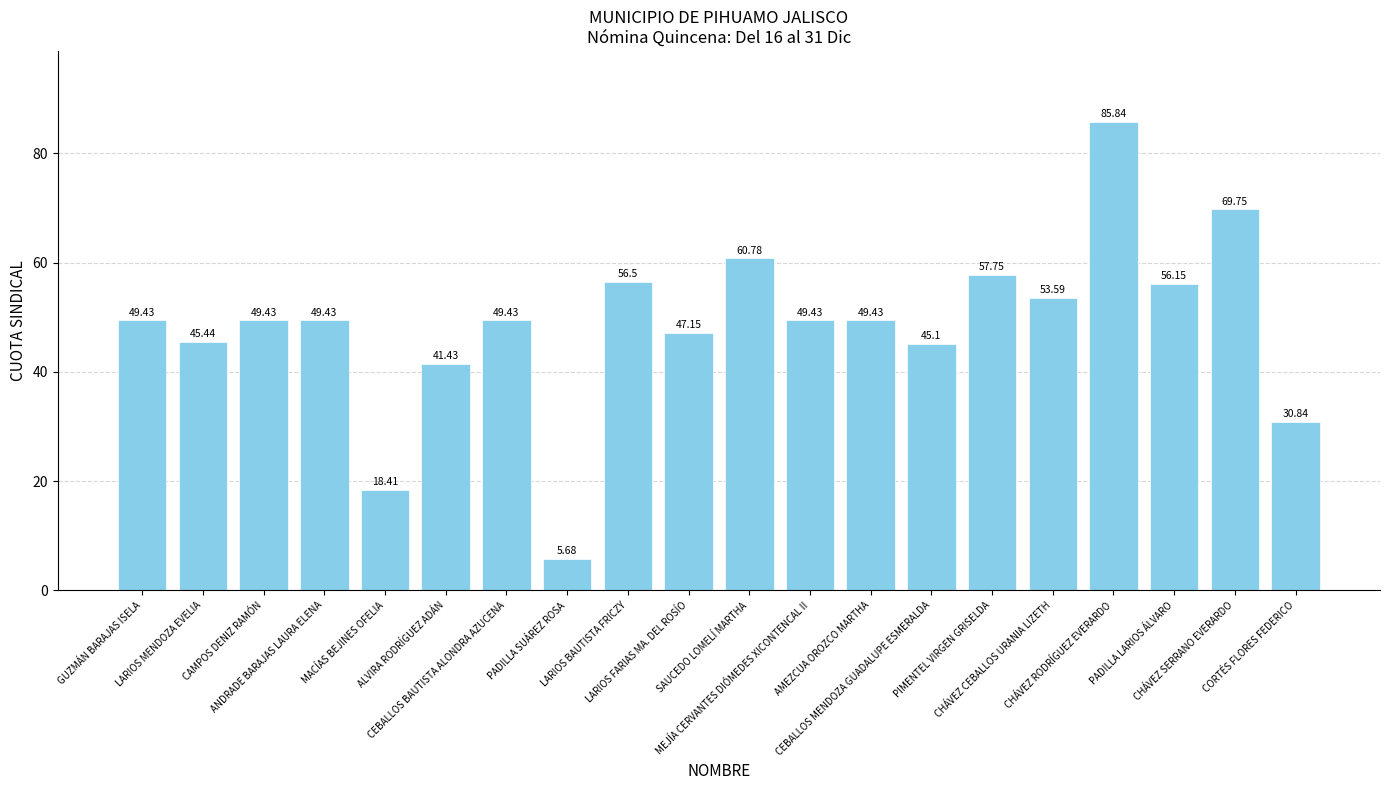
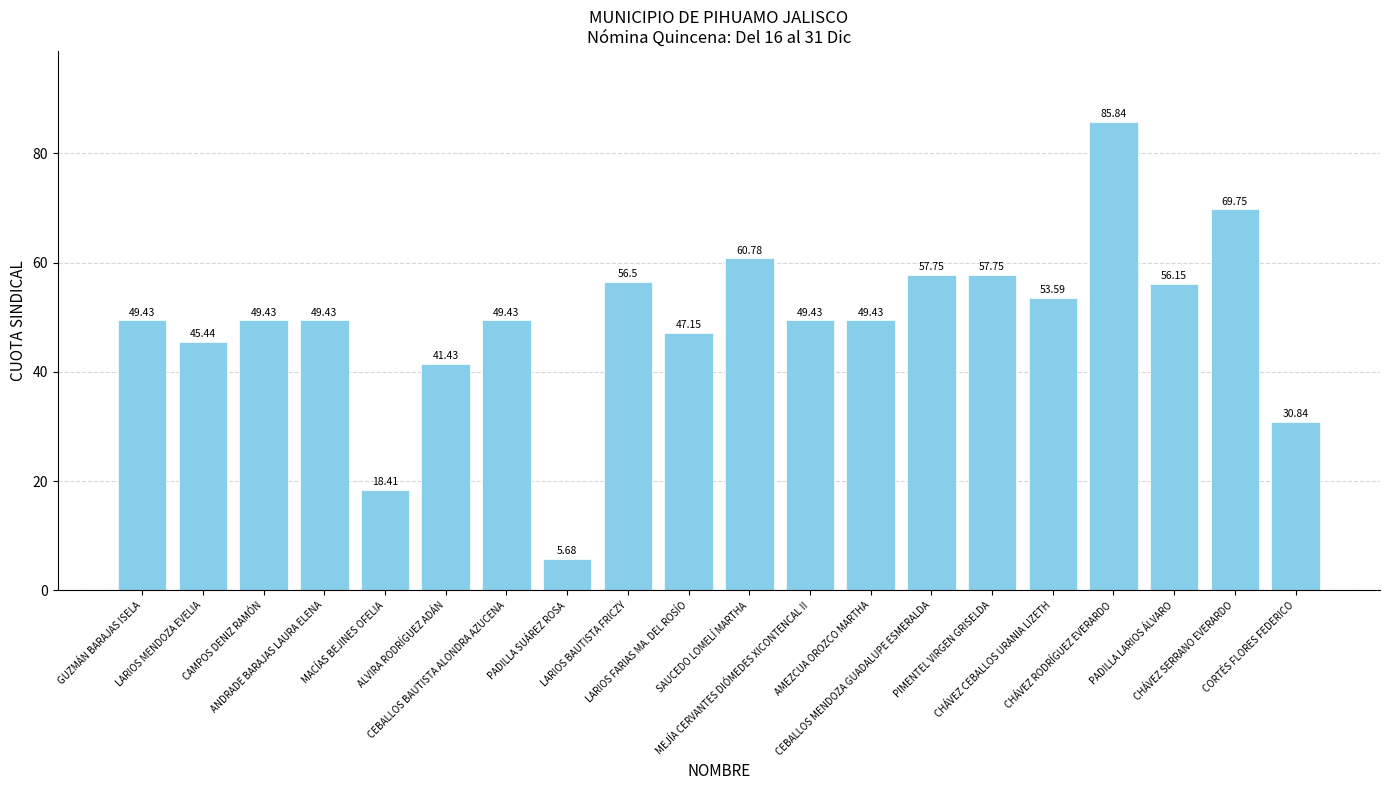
CEBALLOS MENDOZA GUADALUPE ESMERALDA: 45.1 -> 57.75
